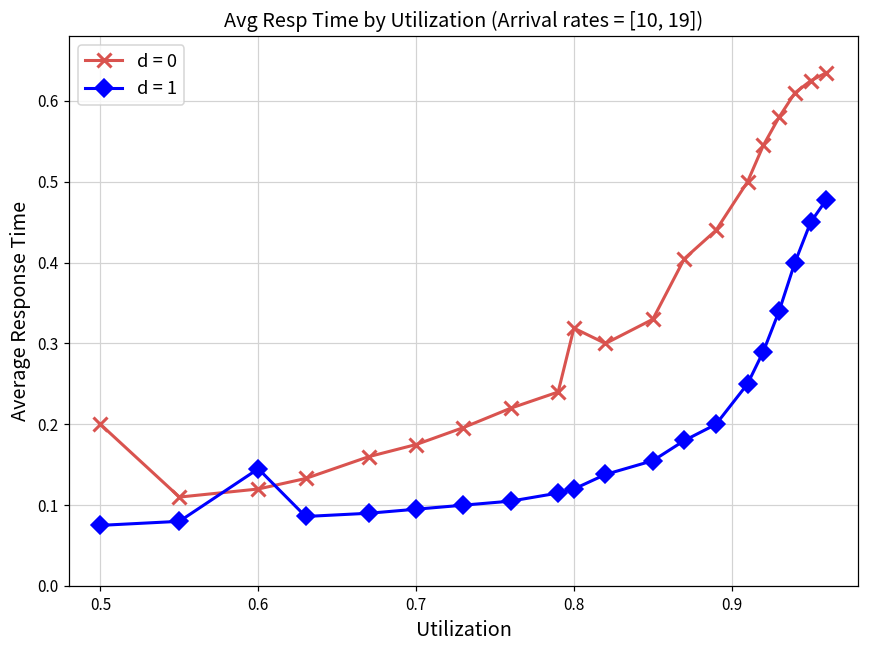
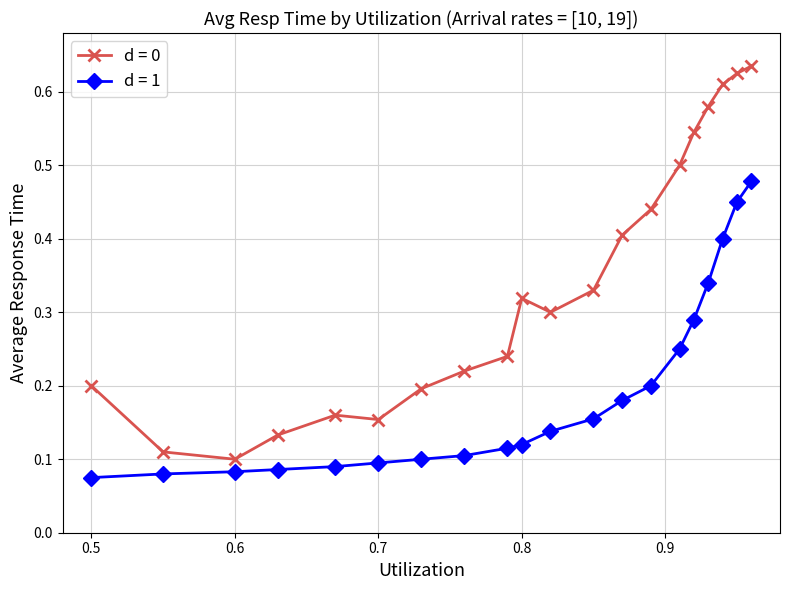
d = 0, 0.6: 0.12 -> 0.10
d = 1, 0.6: 0.15 -> 0.08
d = 0, 0.7: 0.18 -> 0.15
